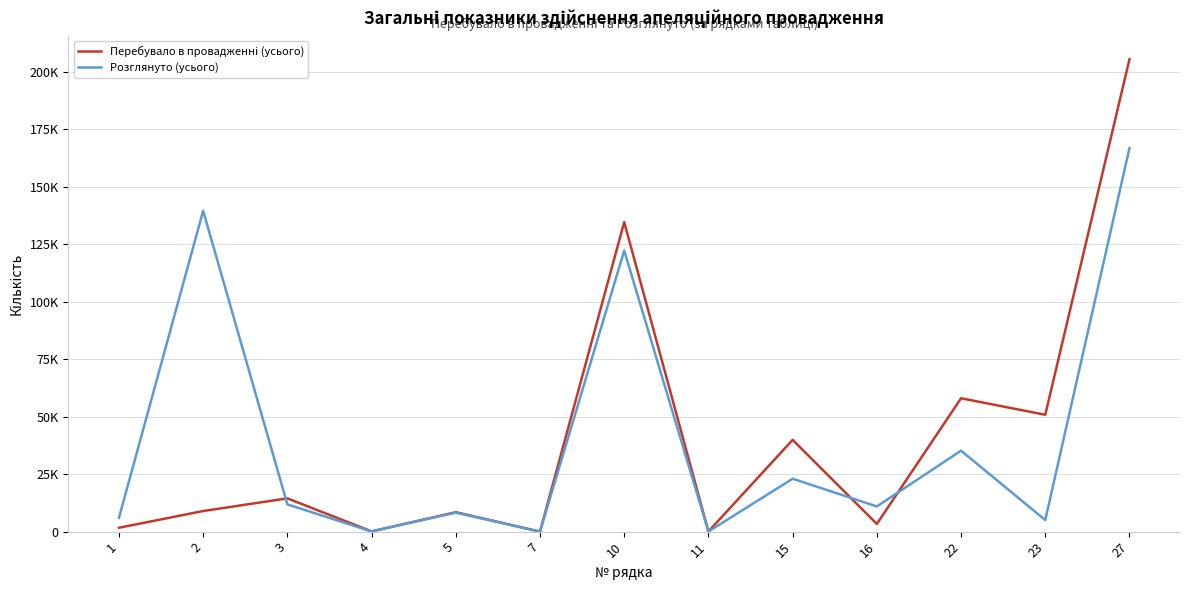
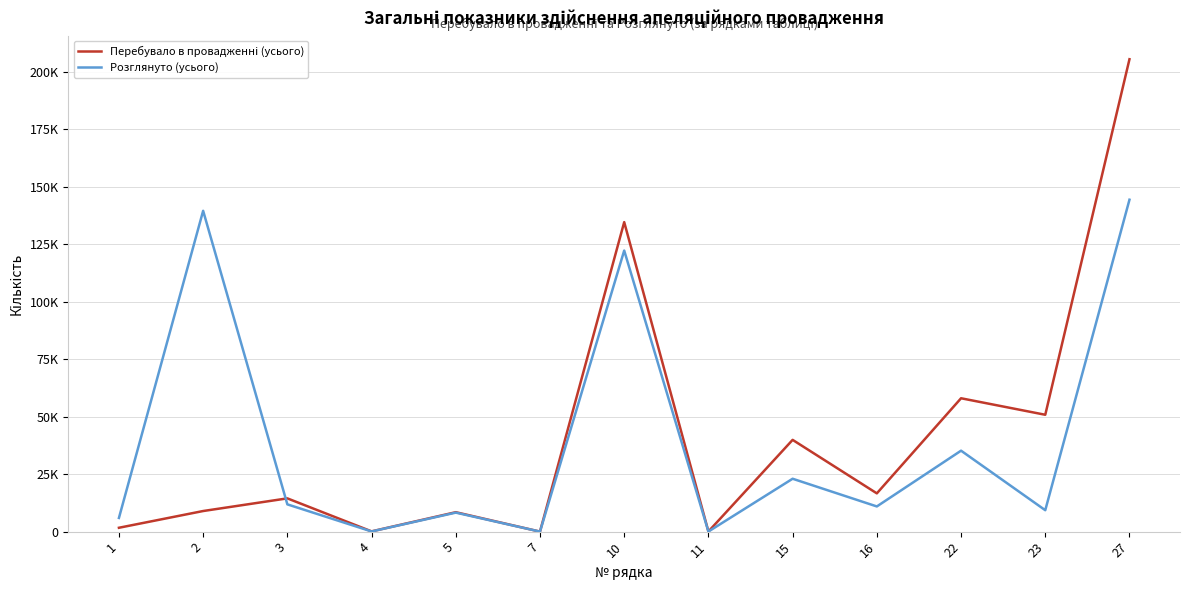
Перебувало в провадженні (усього), 16: 3000 -> 17000
Розглянуто (усього), 23: 5000 -> 9000
Розглянуто (усього), 27: 167000 -> 144000
